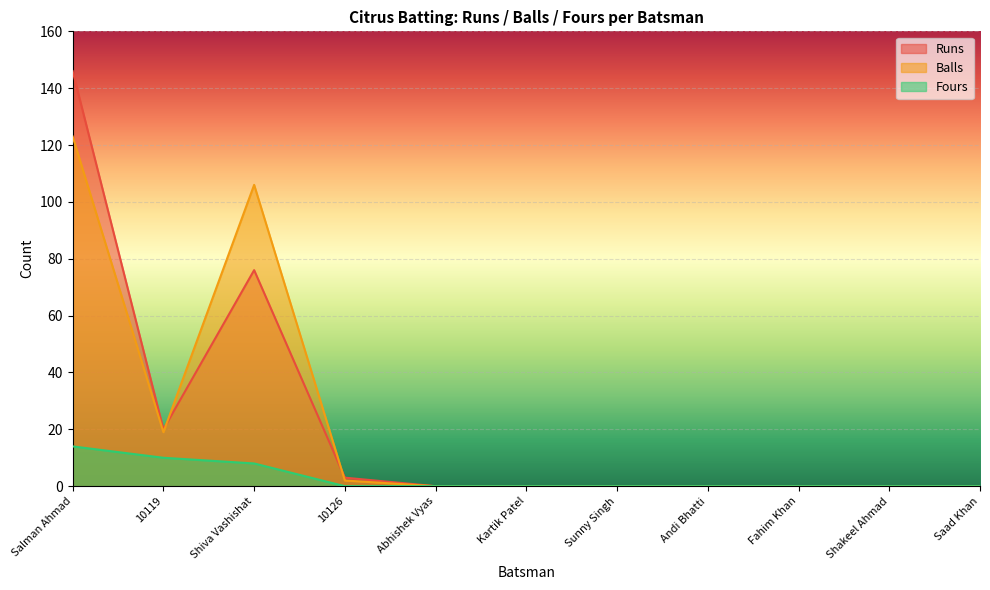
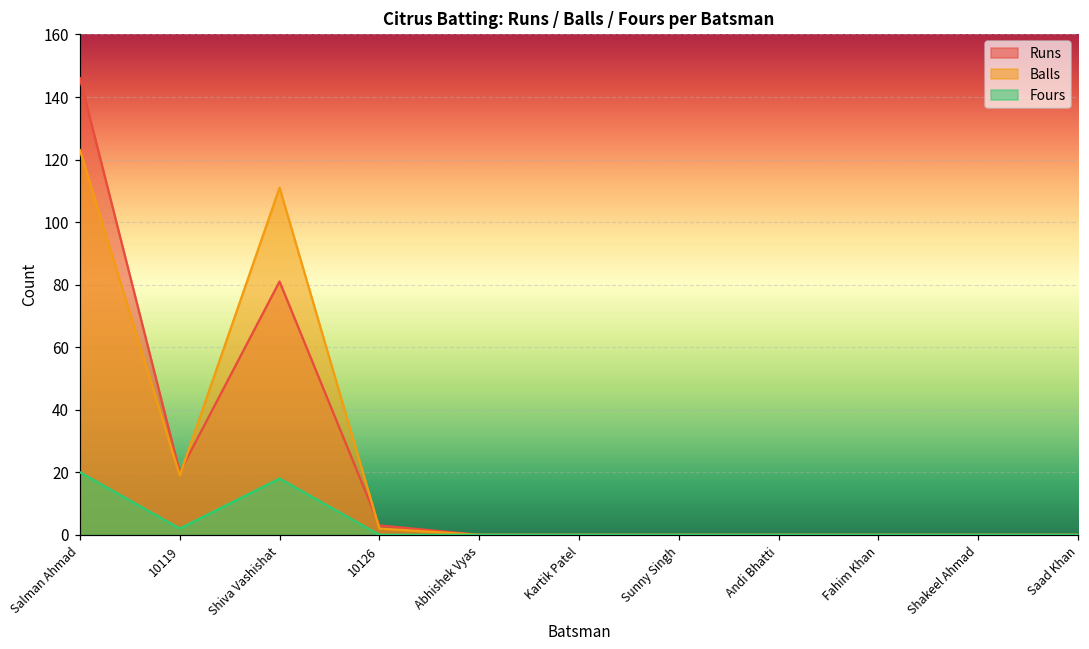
Fours, Salman Ahmad: 14 -> 20
Fours, 10119: 10 -> 2
Runs, Shiva Vashishat: 76 -> 81
Balls, Shiva Vashishat: 106 -> 111
Fours, Shiva Vashishat: 8 -> 18
